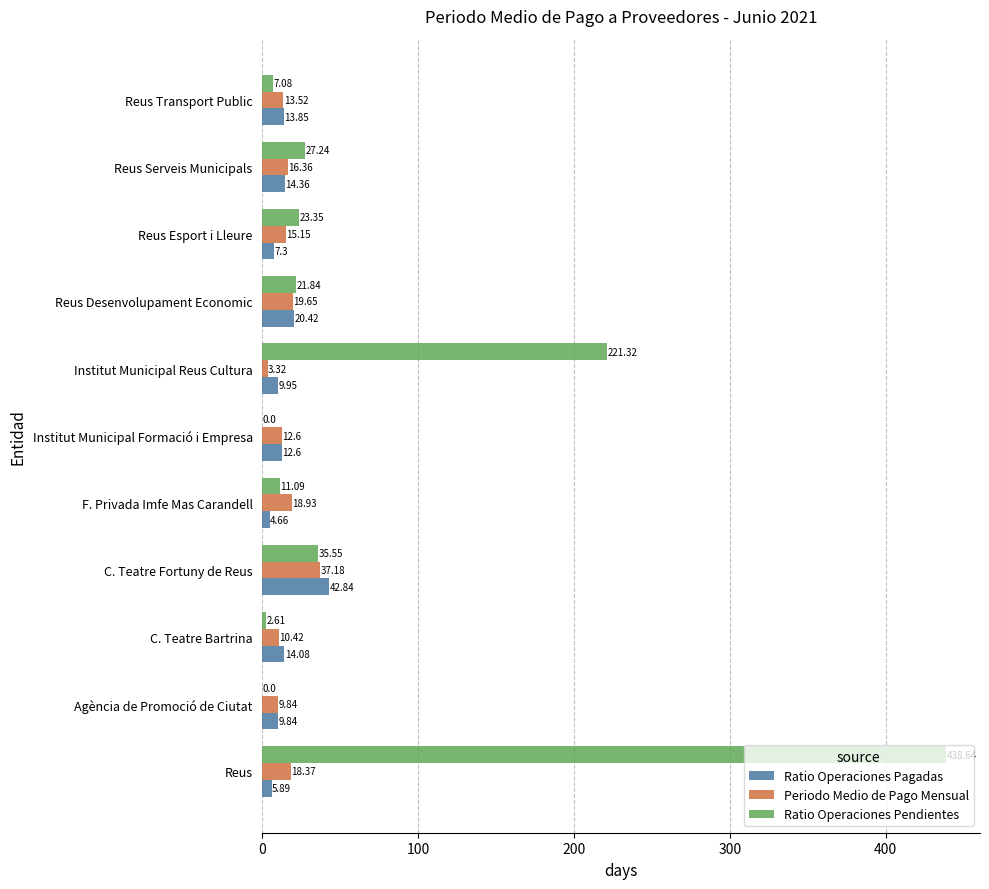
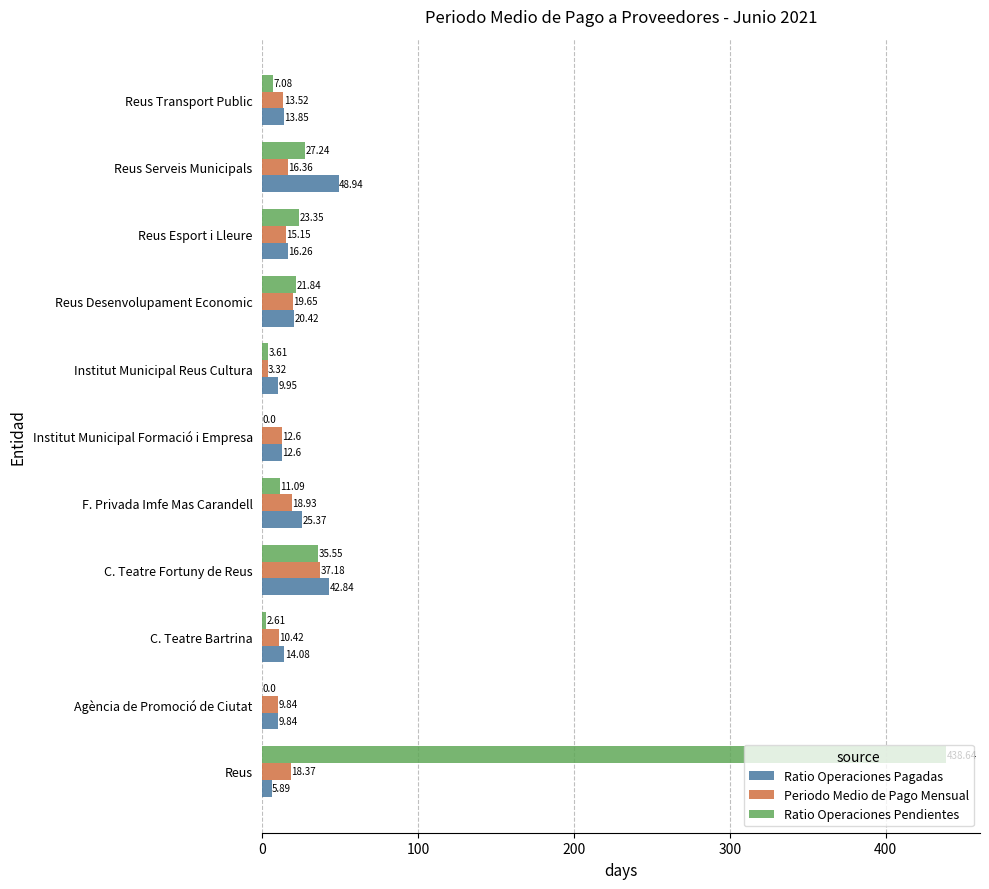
Ratio Operaciones Pagadas, Reus Serveis Municipals: 14.36 -> 48.94
Ratio Operaciones Pagadas, Reus Esport i Lleure: 7.3 -> 16.26
Ratio Operaciones Pendientes, Institut Municipal Reus Cultura: 221.32 -> 3.61
Ratio Operaciones Pagadas, F. Privada Imfe Mas Carandell: 4.66 -> 25.37
